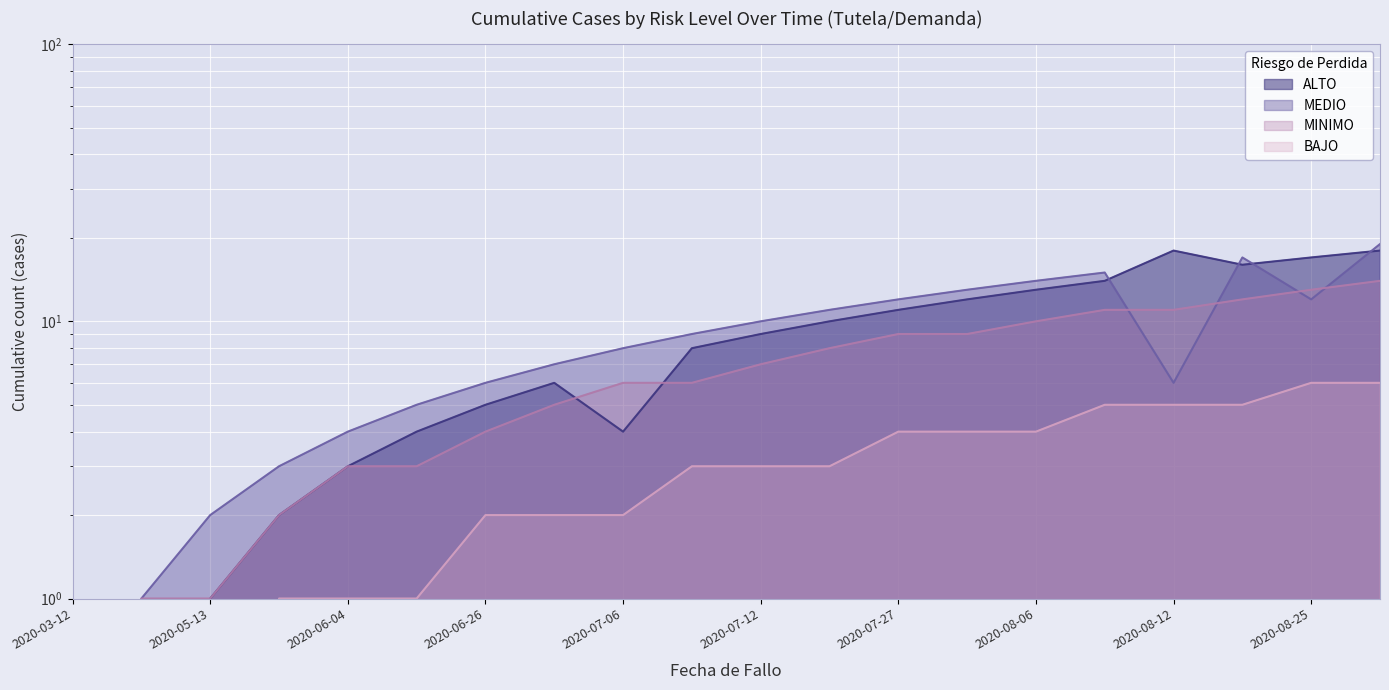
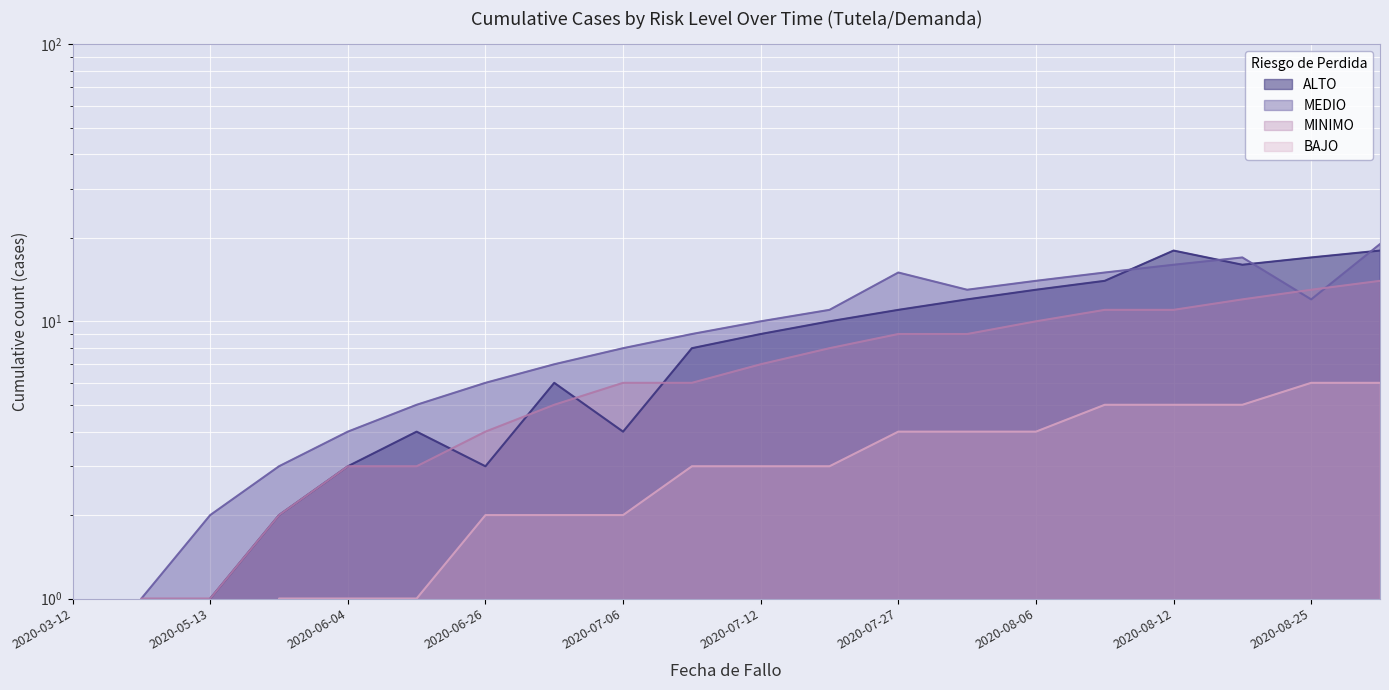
ALTO, 2020-06-26: 5 -> 3
MEDIO, 2020-07-27: 12 -> 15
MEDIO, 2020-08-12: 6 -> 16
